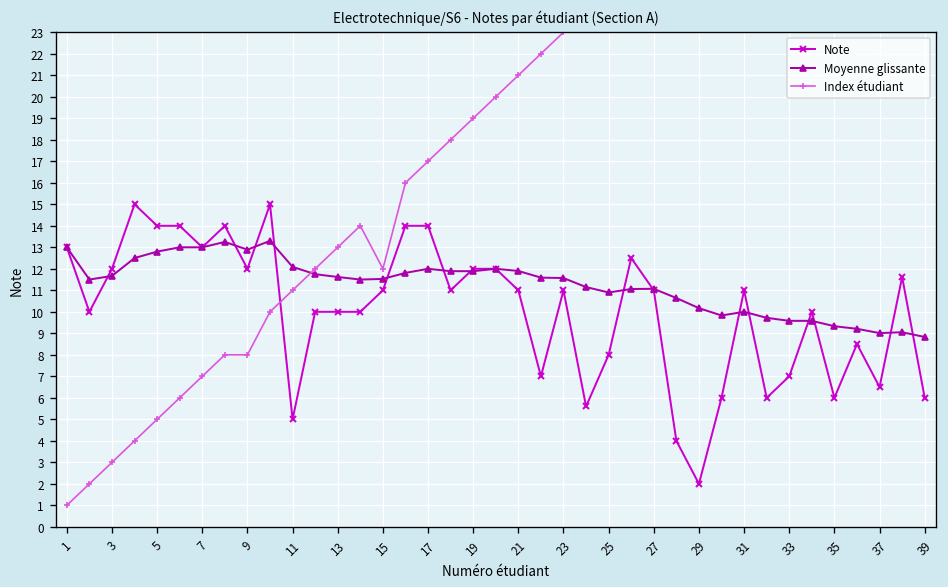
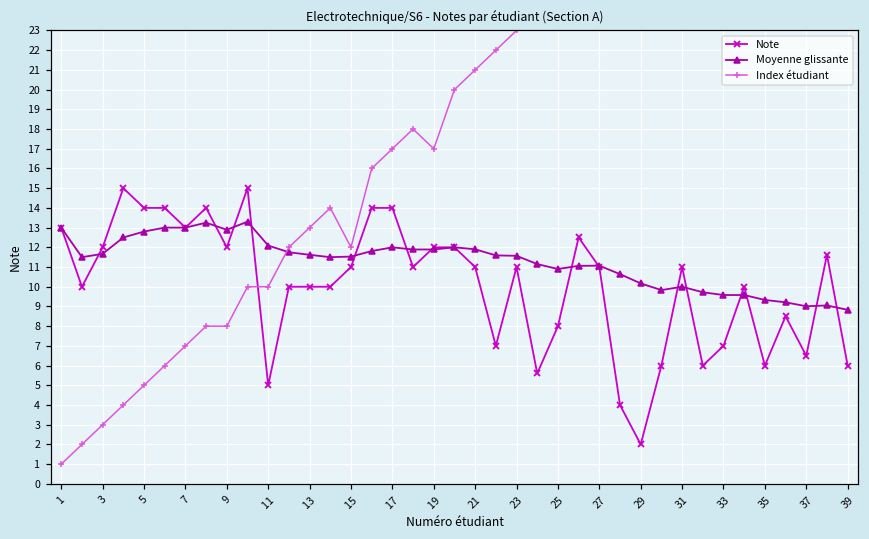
Index étudiant, 11: 11 -> 10
Index étudiant, 19: 19 -> 17
